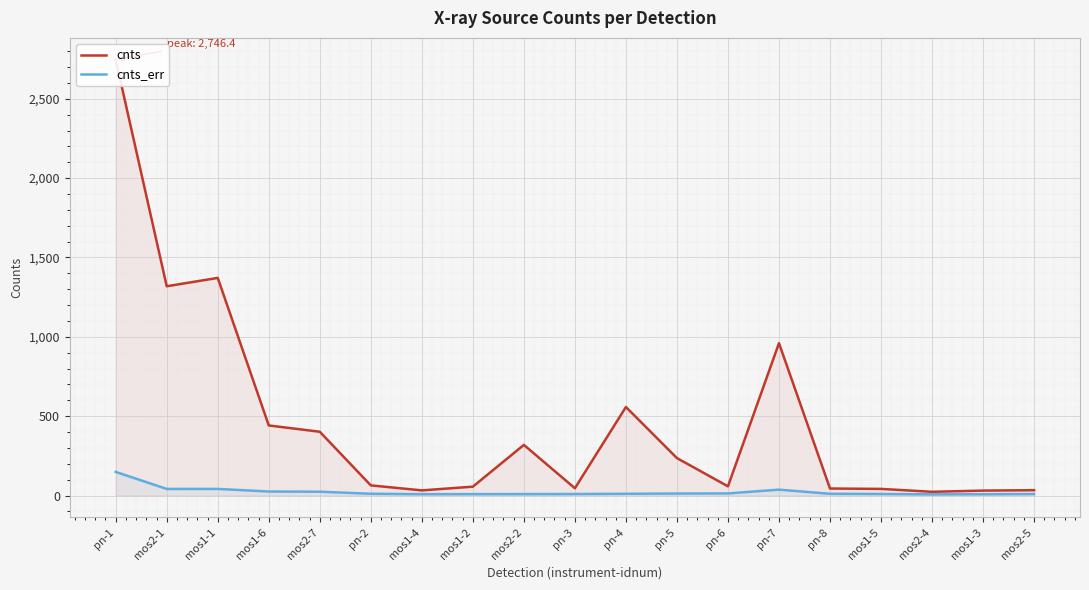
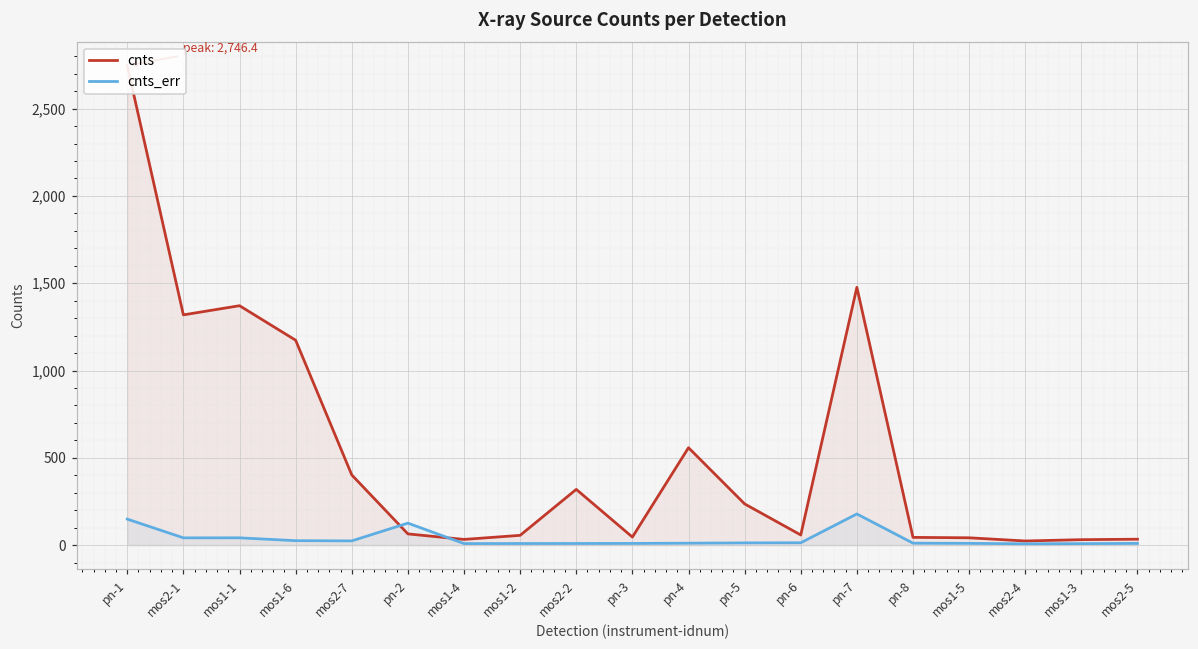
cnts, mos1-6: 440 -> 1,170
cnts_err, pn-2: 10 -> 130
cnts, pn-7: 960 -> 1,480
cnts_err, pn-7: 40 -> 180
